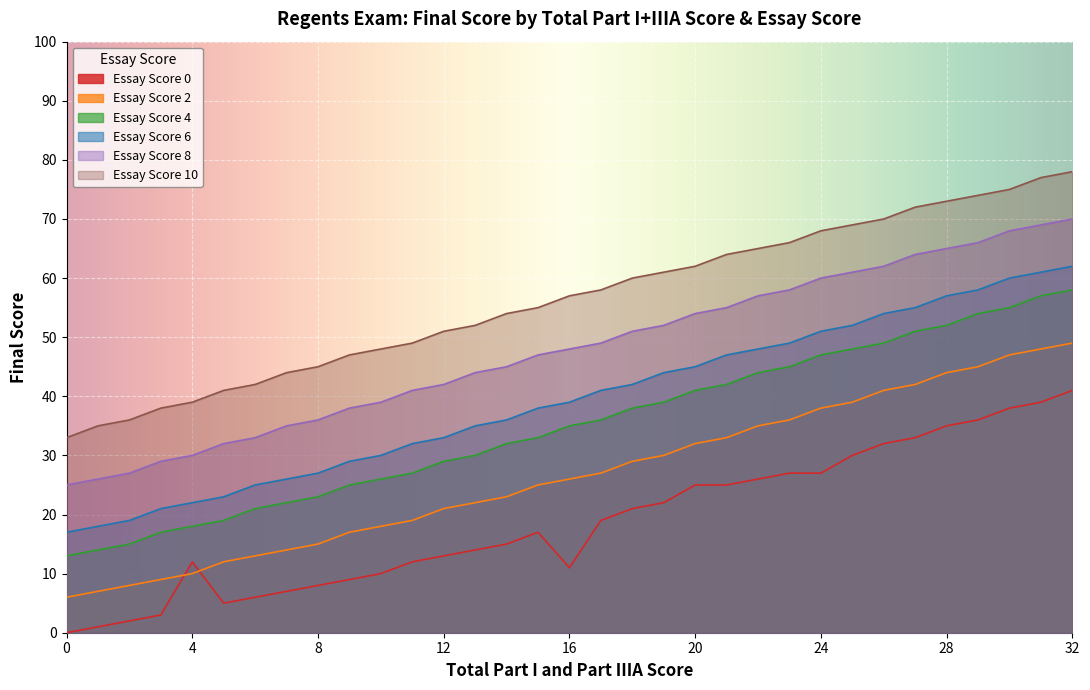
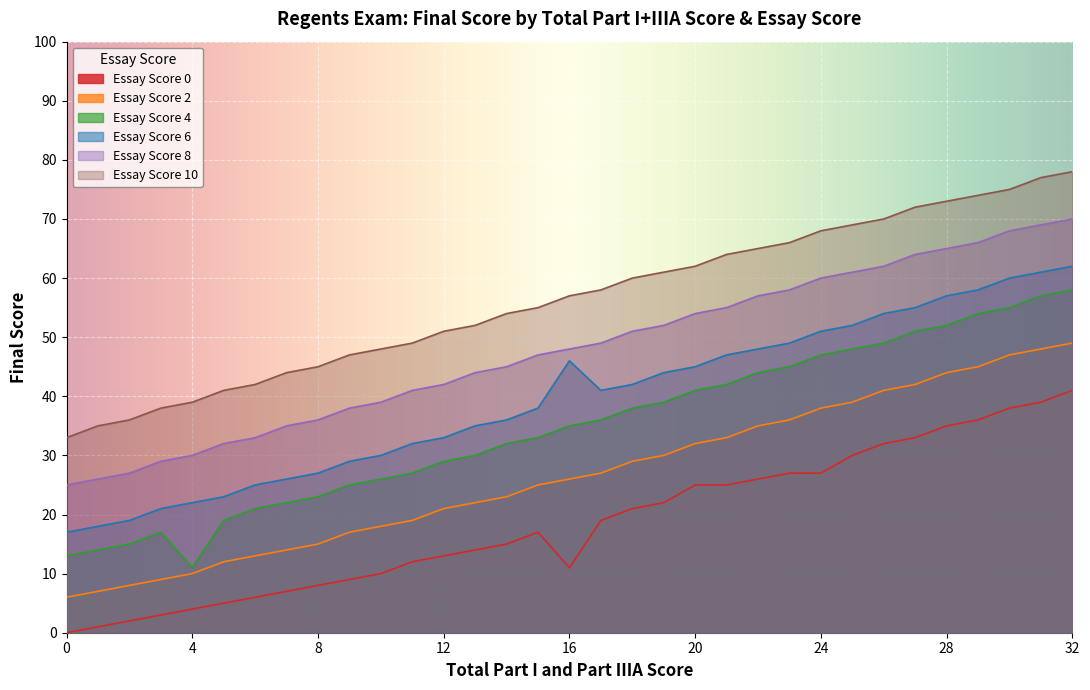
Essay Score 0, 4: 12 -> 4
Essay Score 4, 4: 18 -> 11
Essay Score 6, 16: 39 -> 46
